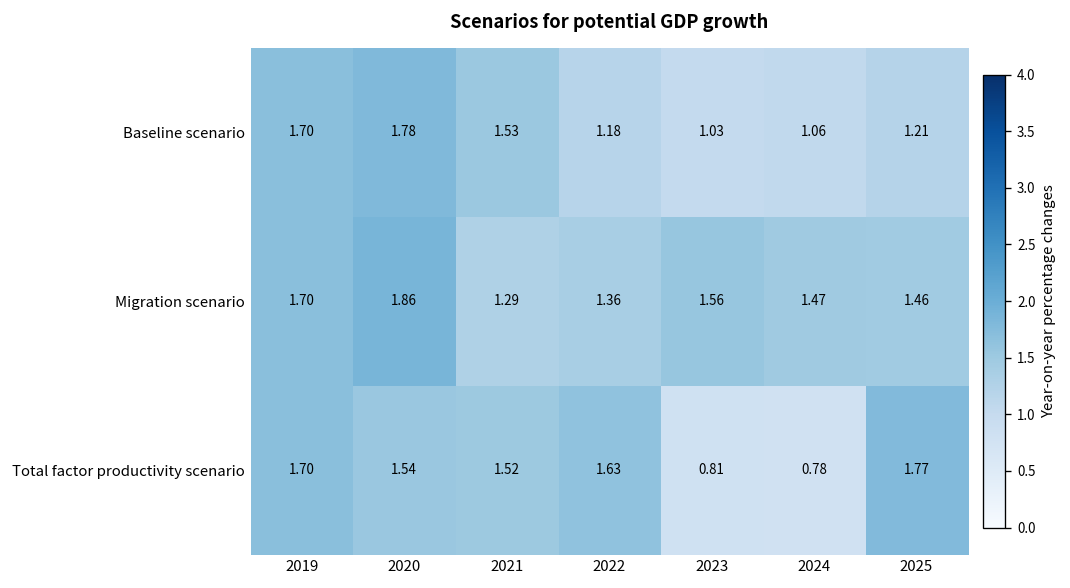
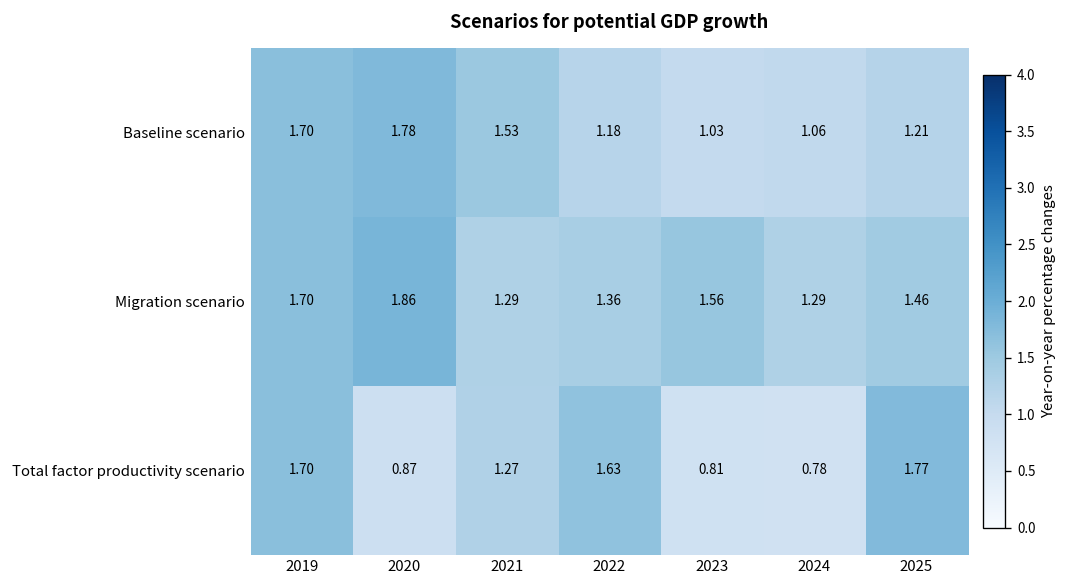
Migration scenario, 2024: 1.47 -> 1.29
Total factor productivity scenario, 2020: 1.54 -> 0.87
Total factor productivity scenario, 2021: 1.52 -> 1.27
